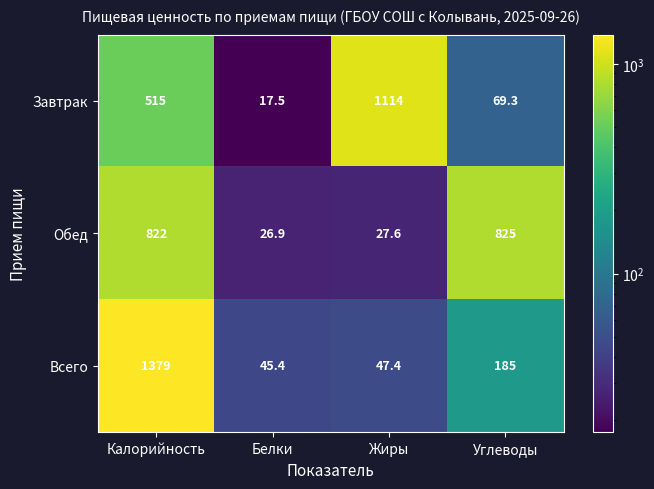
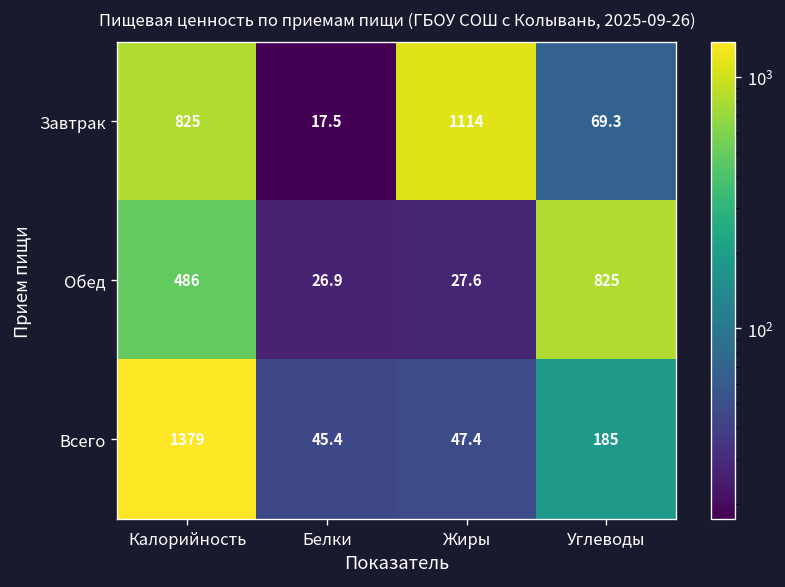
Завтрак, Калорийность: 515 -> 825
Обед, Калорийность: 822 -> 486
